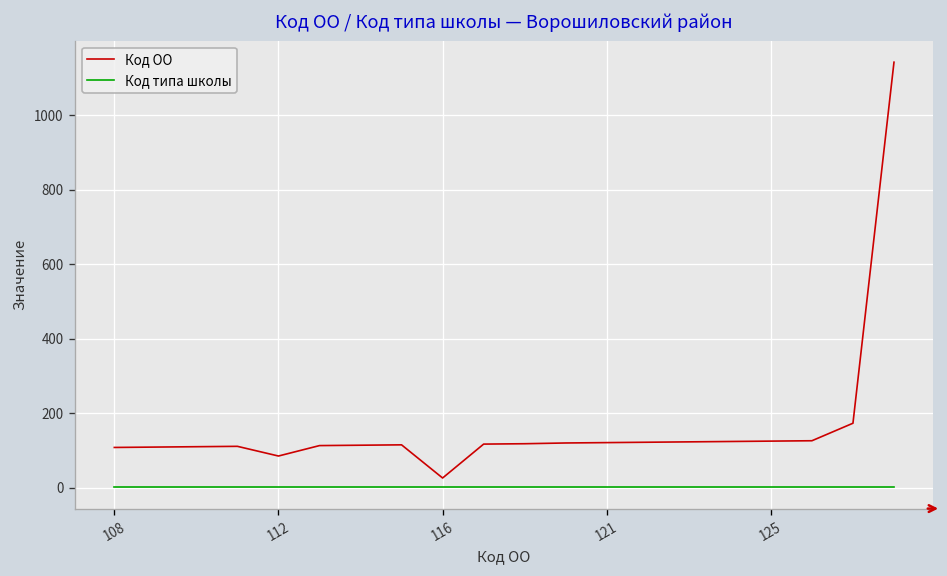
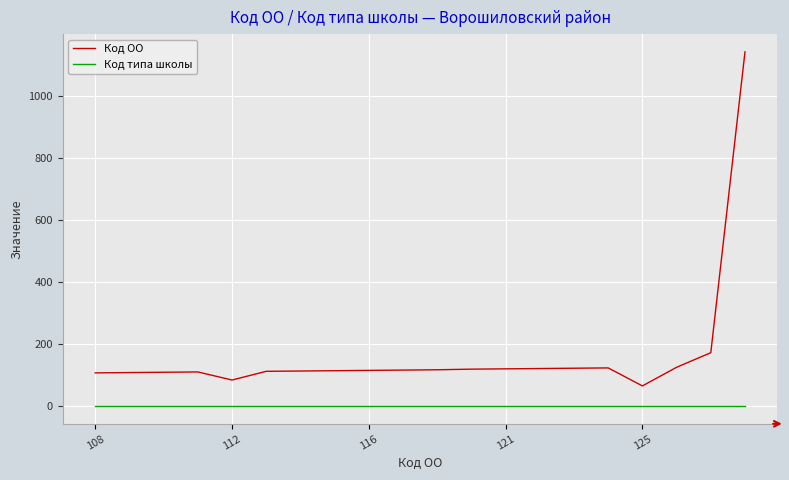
Код ОО, 116: 30 -> 120
Код ОО, 125: 130 -> 70
